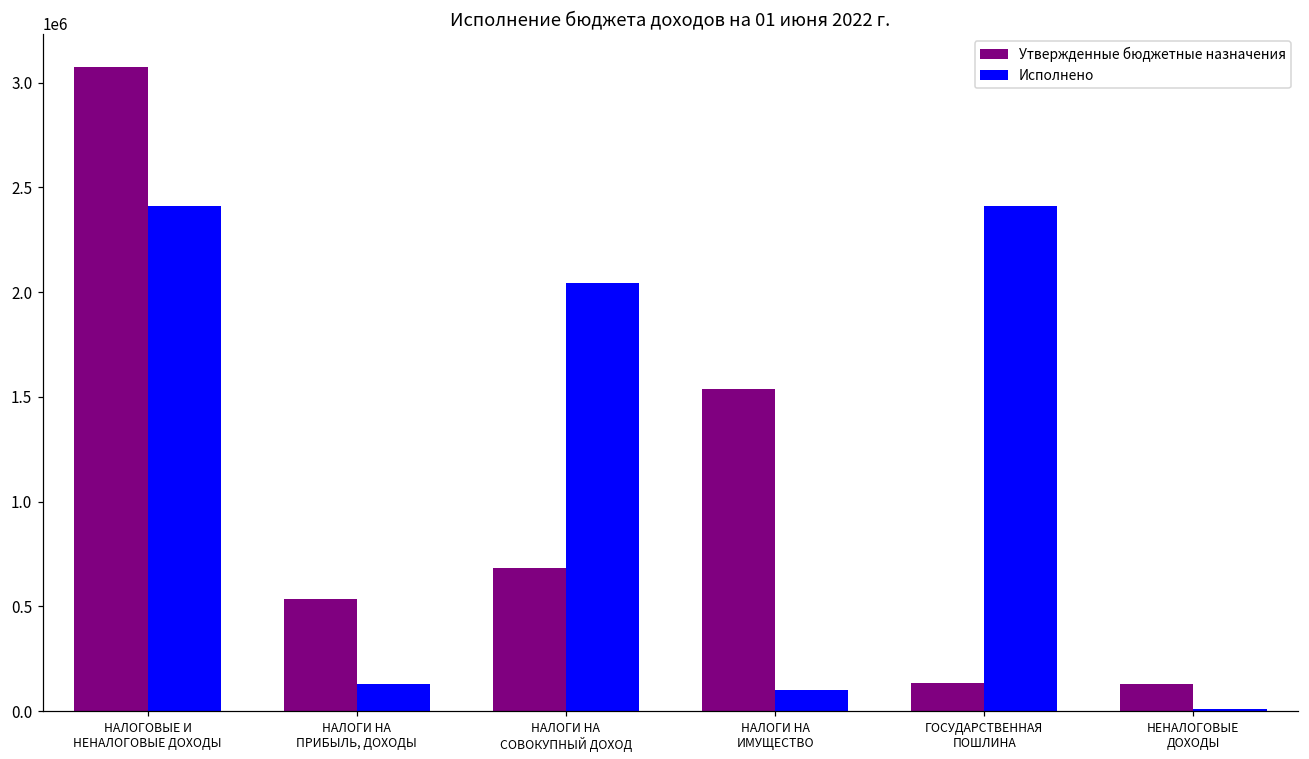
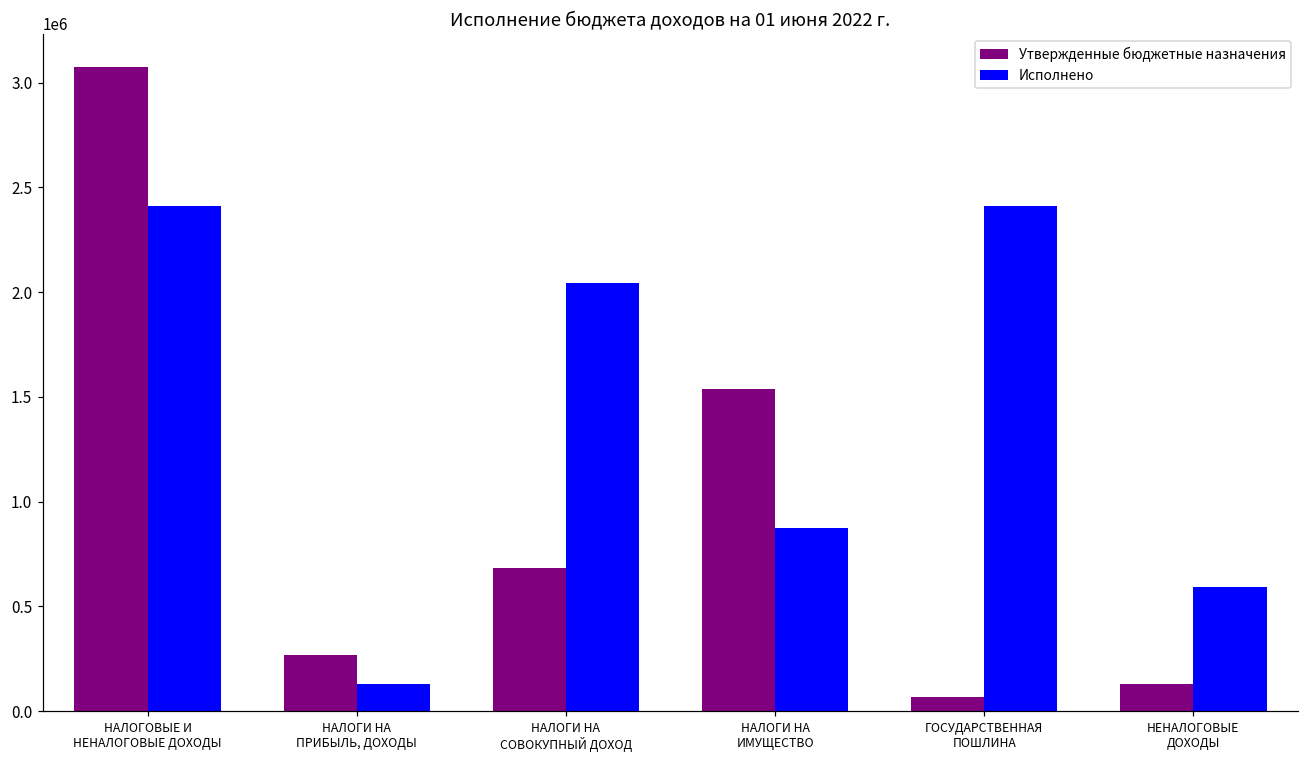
Утвержденные бюджетные назначения, НАЛОГИ НА ПРИБЫЛЬ, ДОХОДЫ: 540000 -> 270000
Исполнено, НАЛОГИ НА ИМУЩЕСТВО: 100000 -> 880000
Утвержденные бюджетные назначения, ГОСУДАРСТВЕННАЯ ПОШЛИНА: 140000 -> 70000
Исполнено, НЕНАЛОГОВЫЕ ДОХОДЫ: 10000 -> 590000
